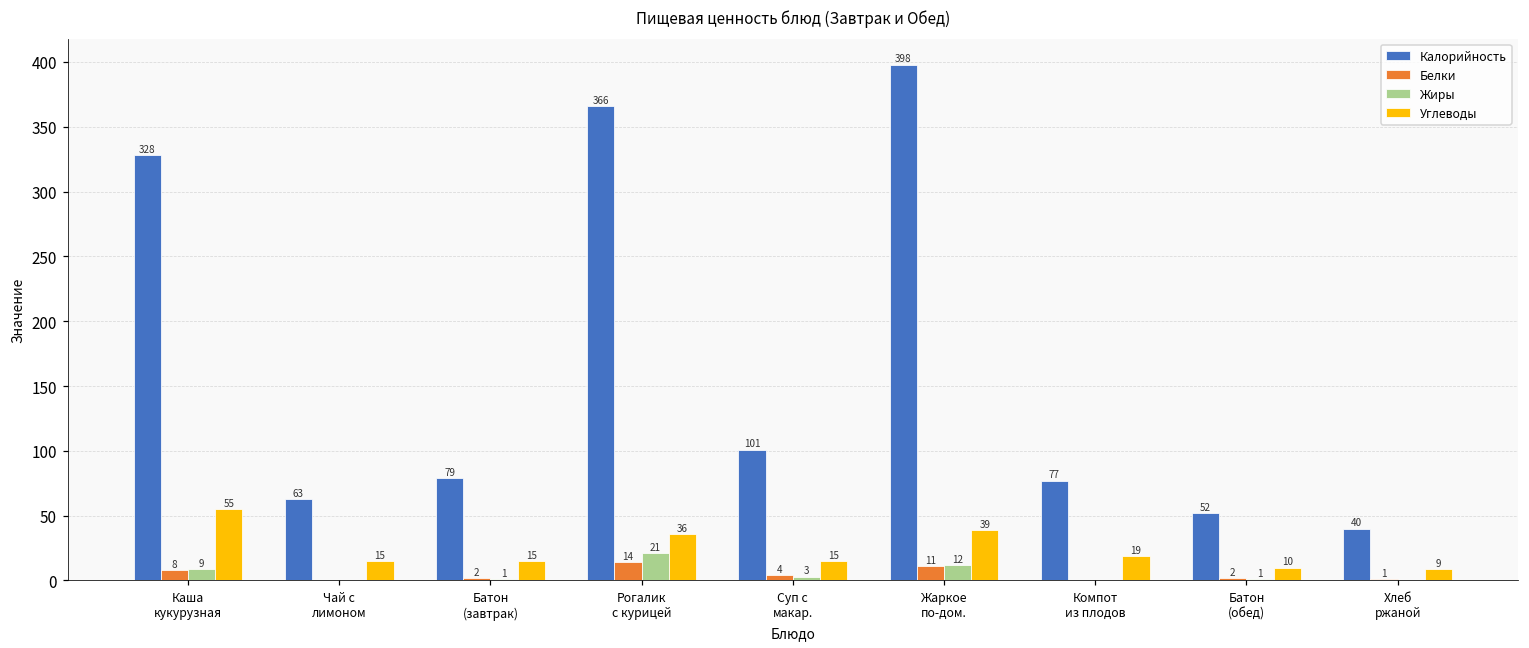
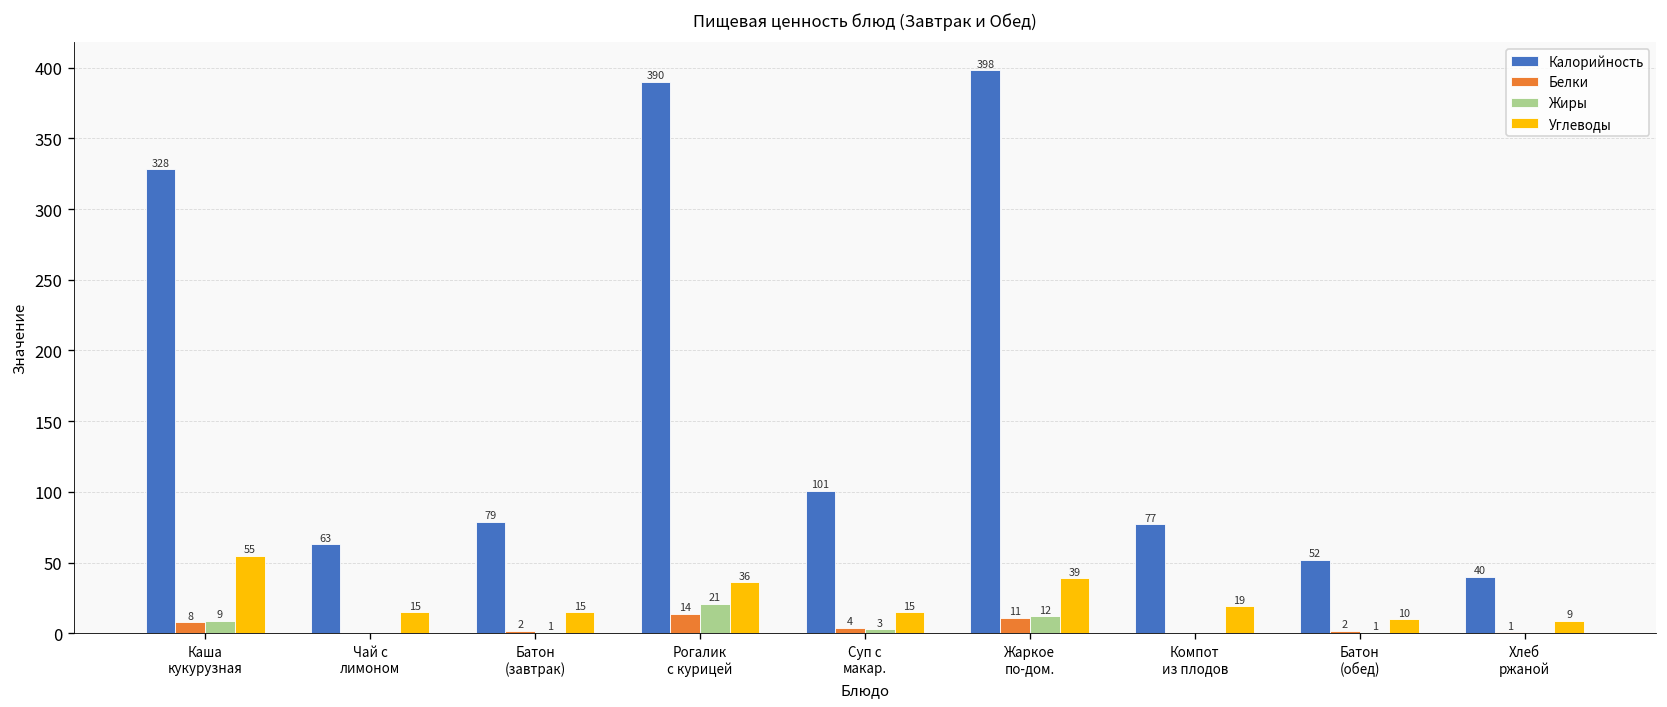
Калорийность, Рогалик с курицей: 366 -> 390
